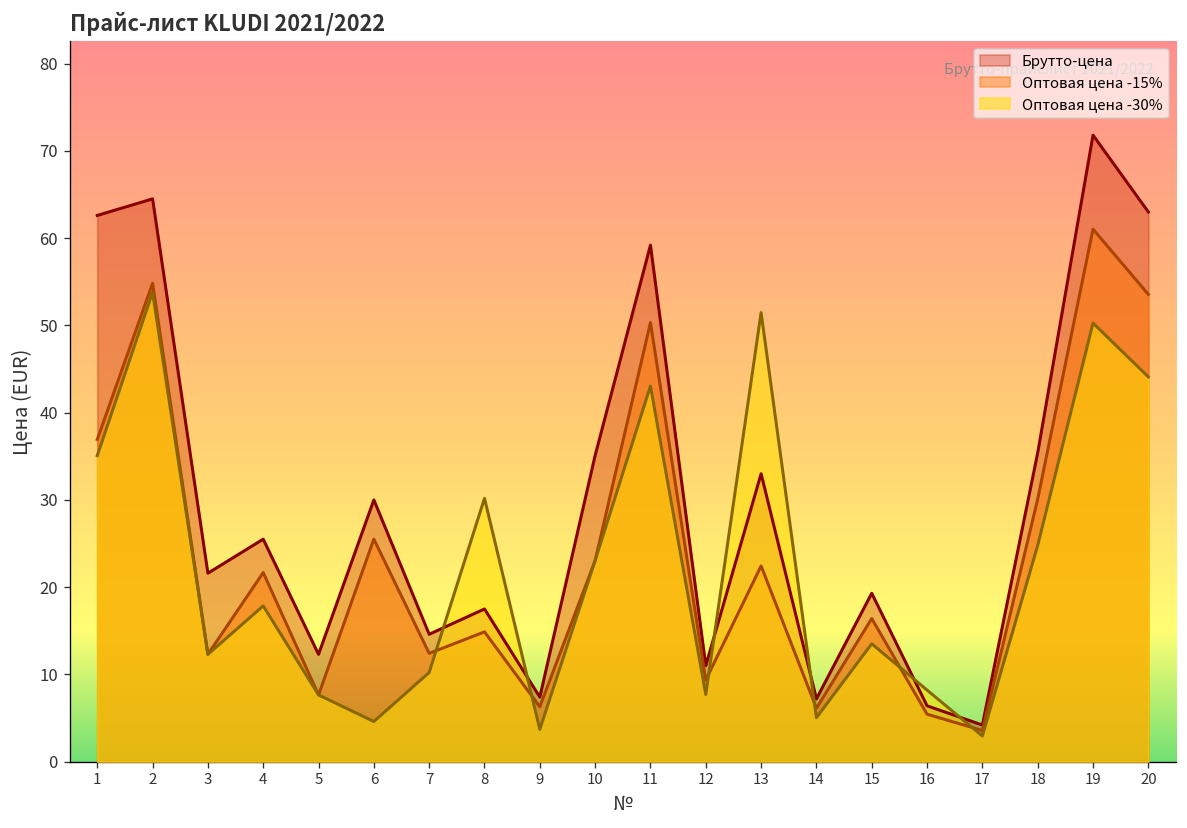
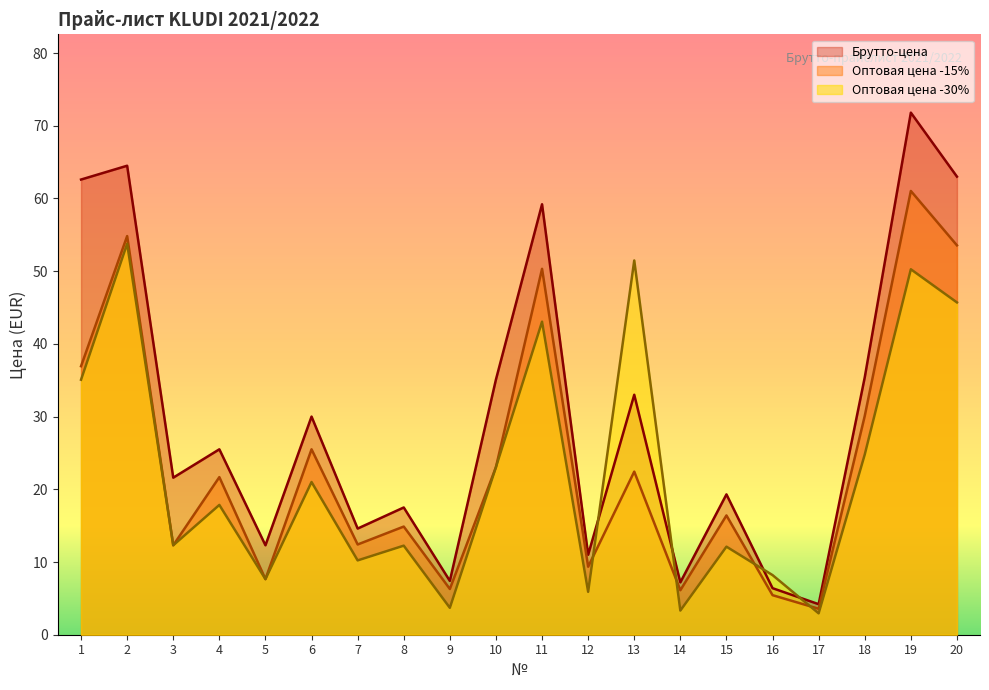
Оптовая цена -30%, 6: 5 -> 21
Оптовая цена -30%, 8: 30 -> 12
Оптовая цена -30%, 12: 8 -> 6
Оптовая цена -30%, 14: 5 -> 3
Оптовая цена -30%, 15: 14 -> 12
Оптовая цена -30%, 20: 44 -> 46
